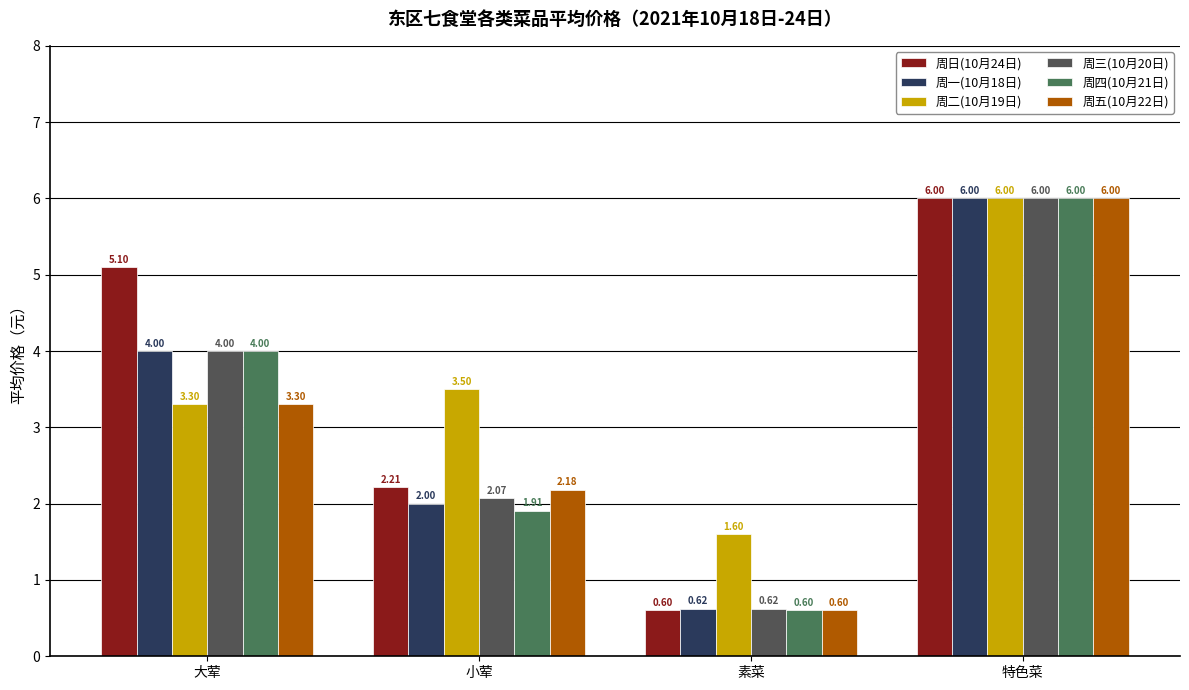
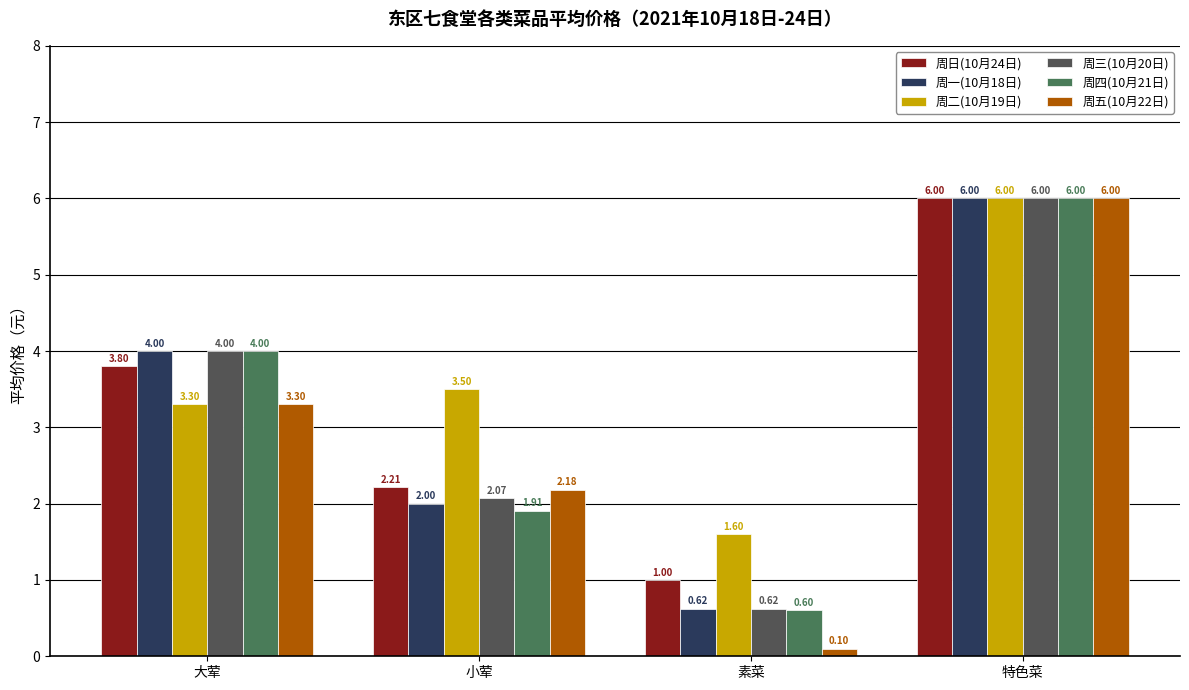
周日(10月24日), 大荤: 5.10 -> 3.80
周日(10月24日), 素菜: 0.60 -> 1.00
周五(10月22日), 素菜: 0.60 -> 0.10
